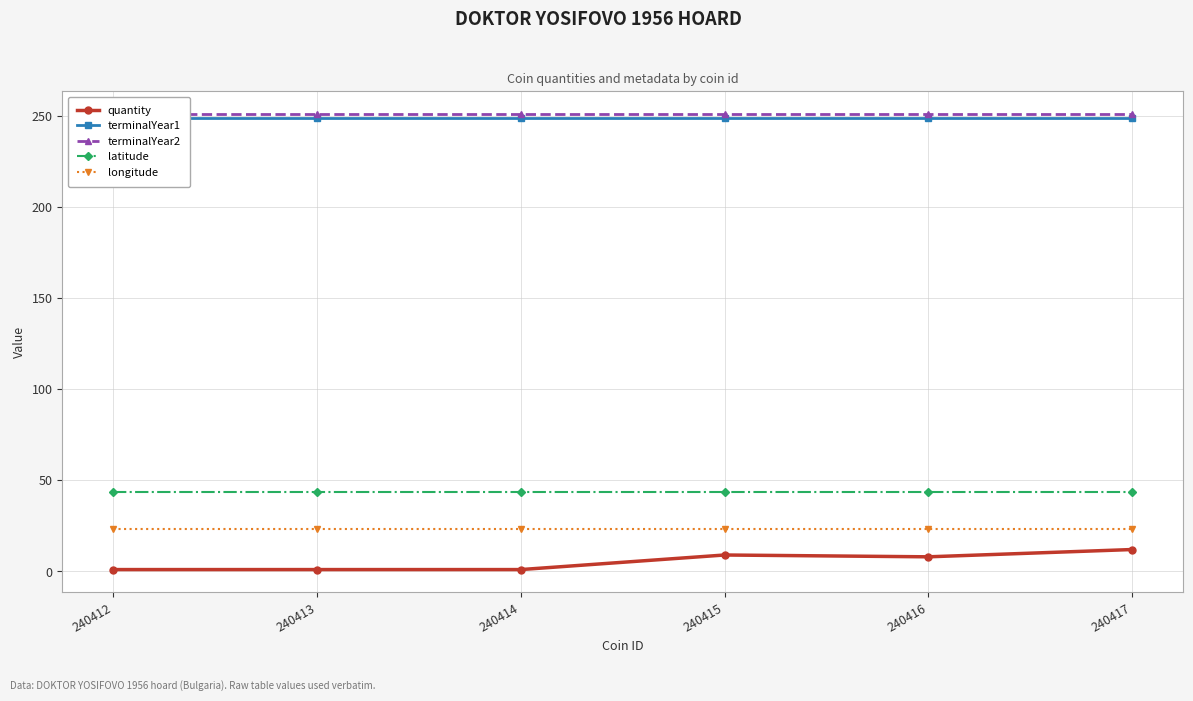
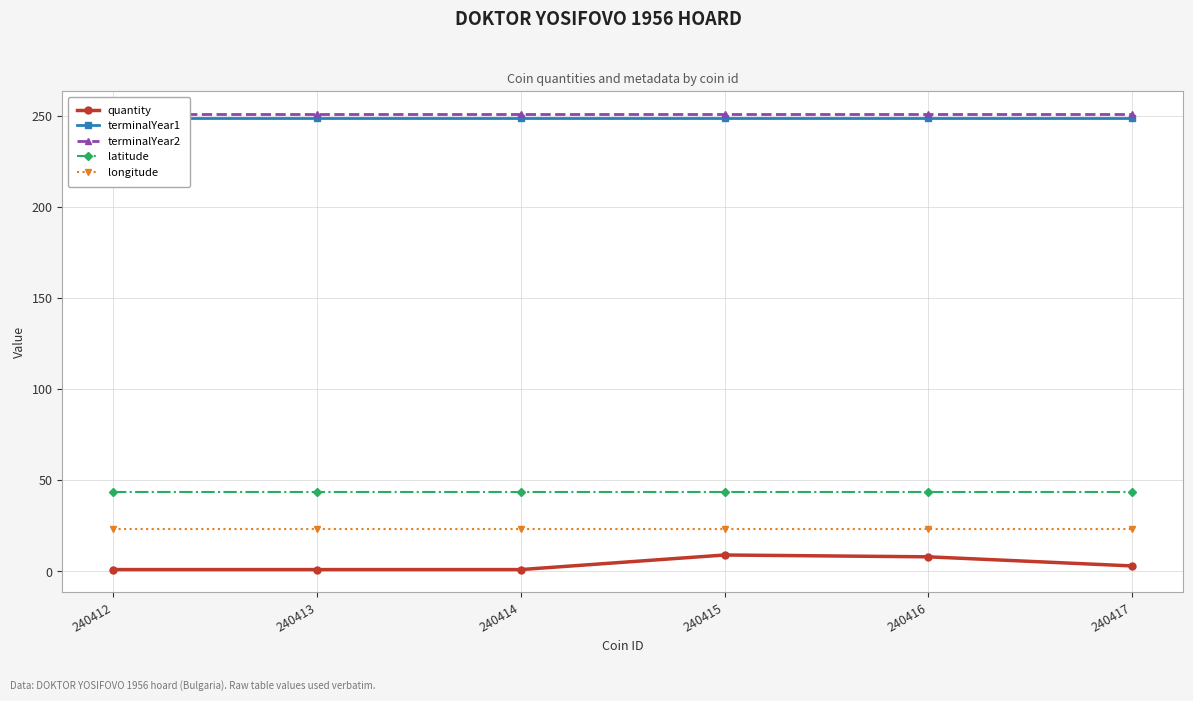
quantity, 240417: 12 -> 3
